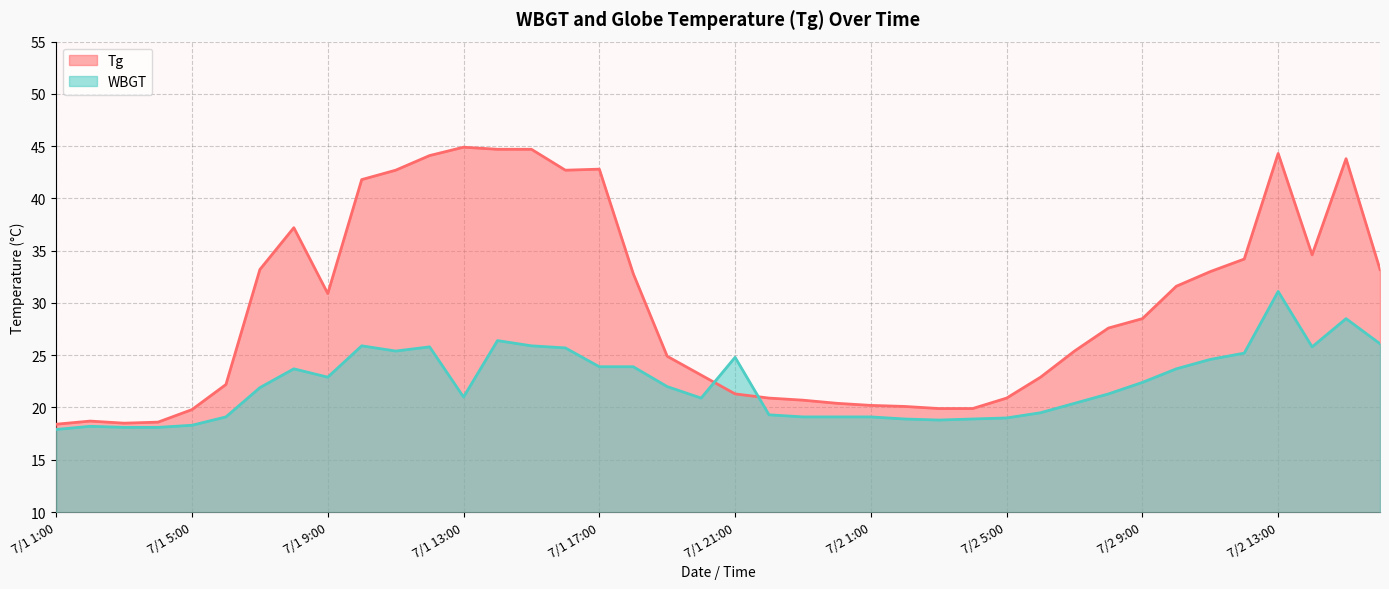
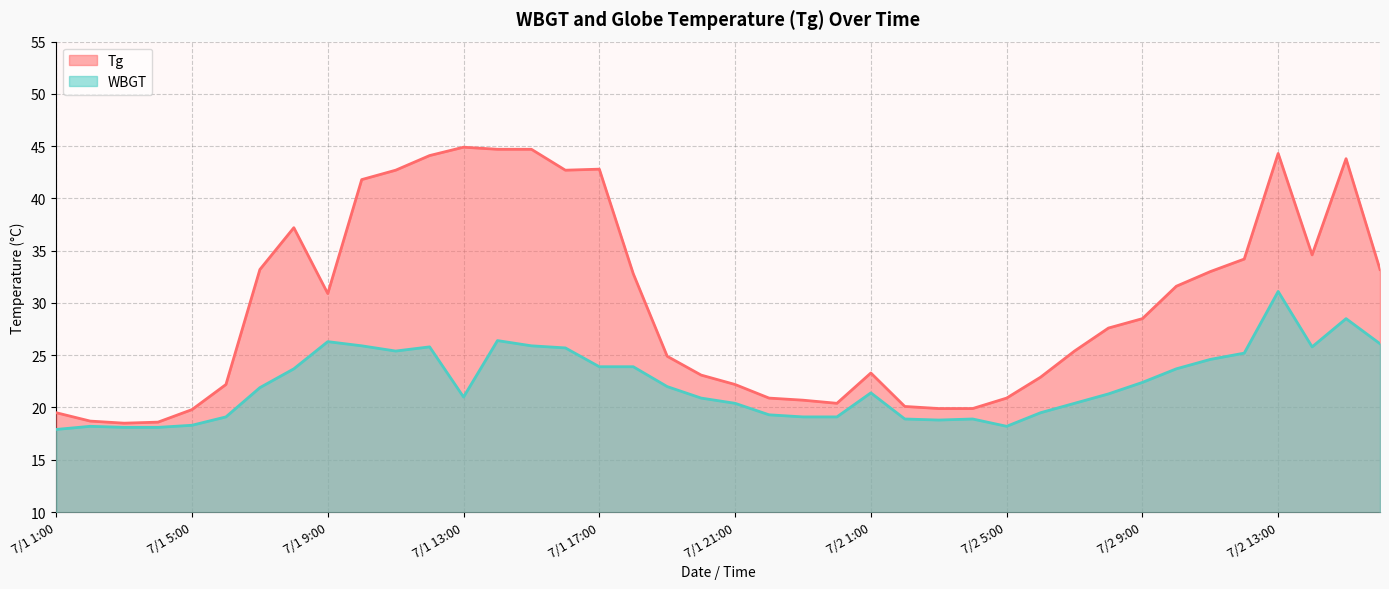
Tg, 7/1 1:00: 18.4 -> 19.5
WBGT, 7/1 9:00: 22.9 -> 26.3
Tg, 7/1 21:00: 21.3 -> 22.2
WBGT, 7/1 21:00: 24.8 -> 20.4
Tg, 7/2 1:00: 20.2 -> 23.3
WBGT, 7/2 1:00: 19.1 -> 21.4
WBGT, 7/2 5:00: 19.0 -> 18.2
